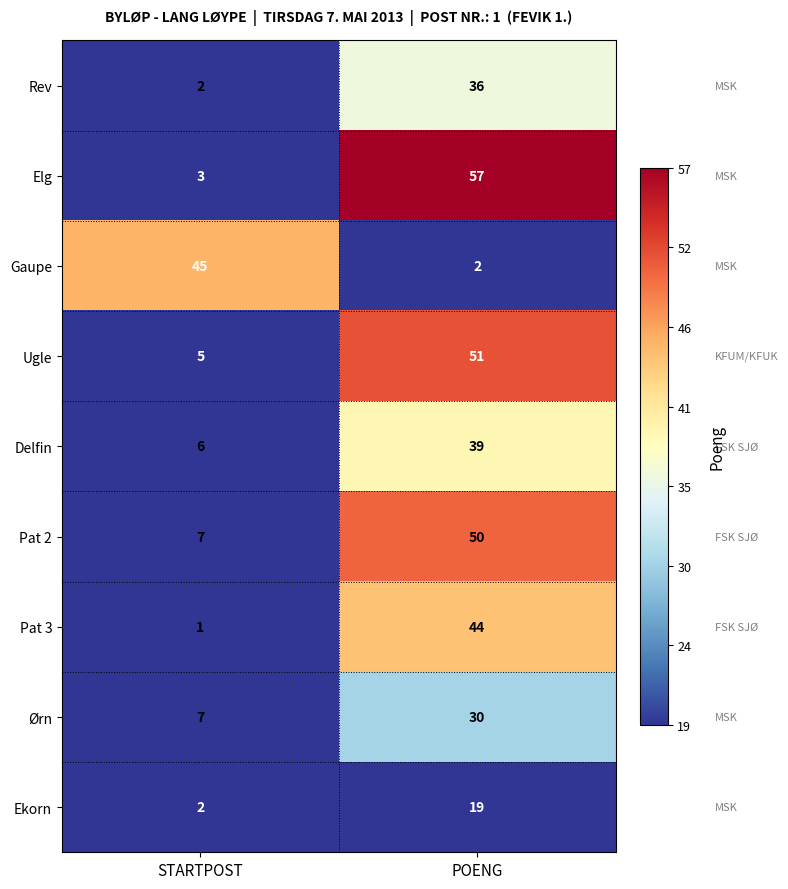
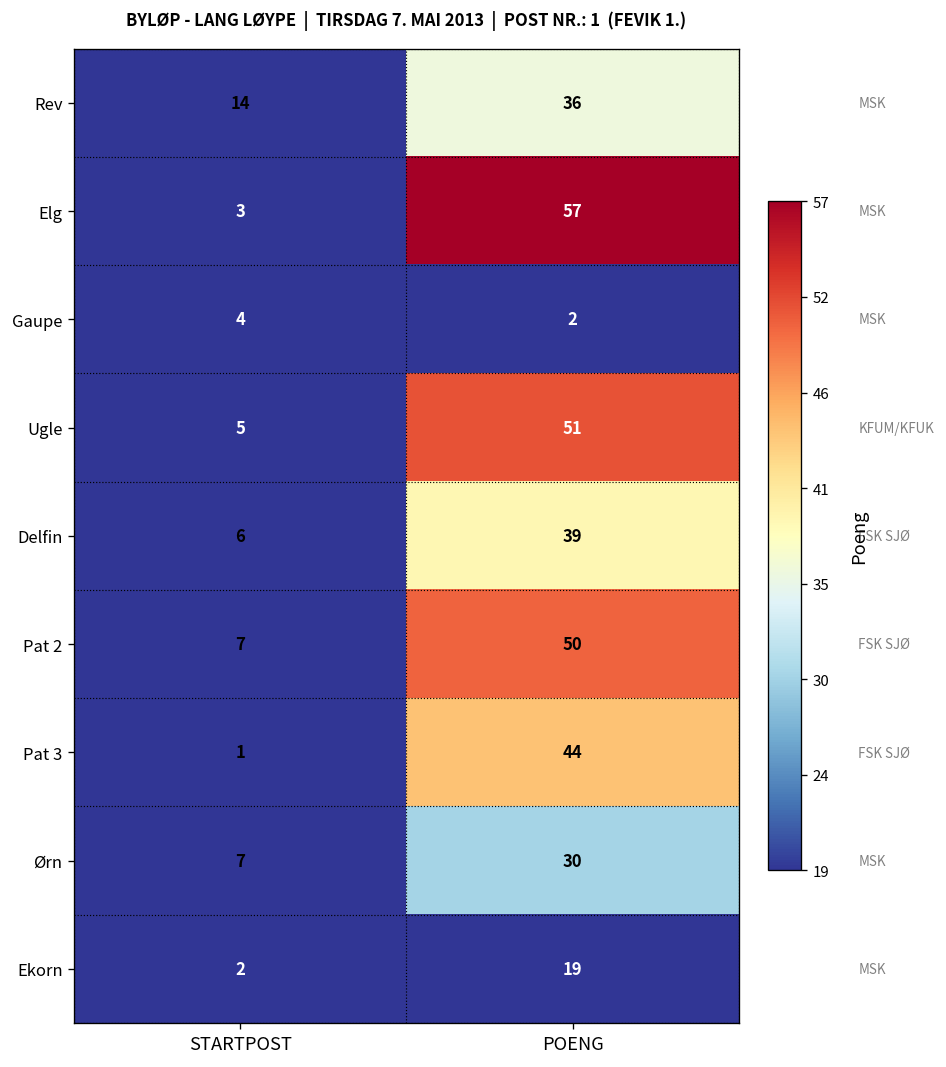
Rev, STARTPOST: 2 -> 14
Gaupe, STARTPOST: 45 -> 4
